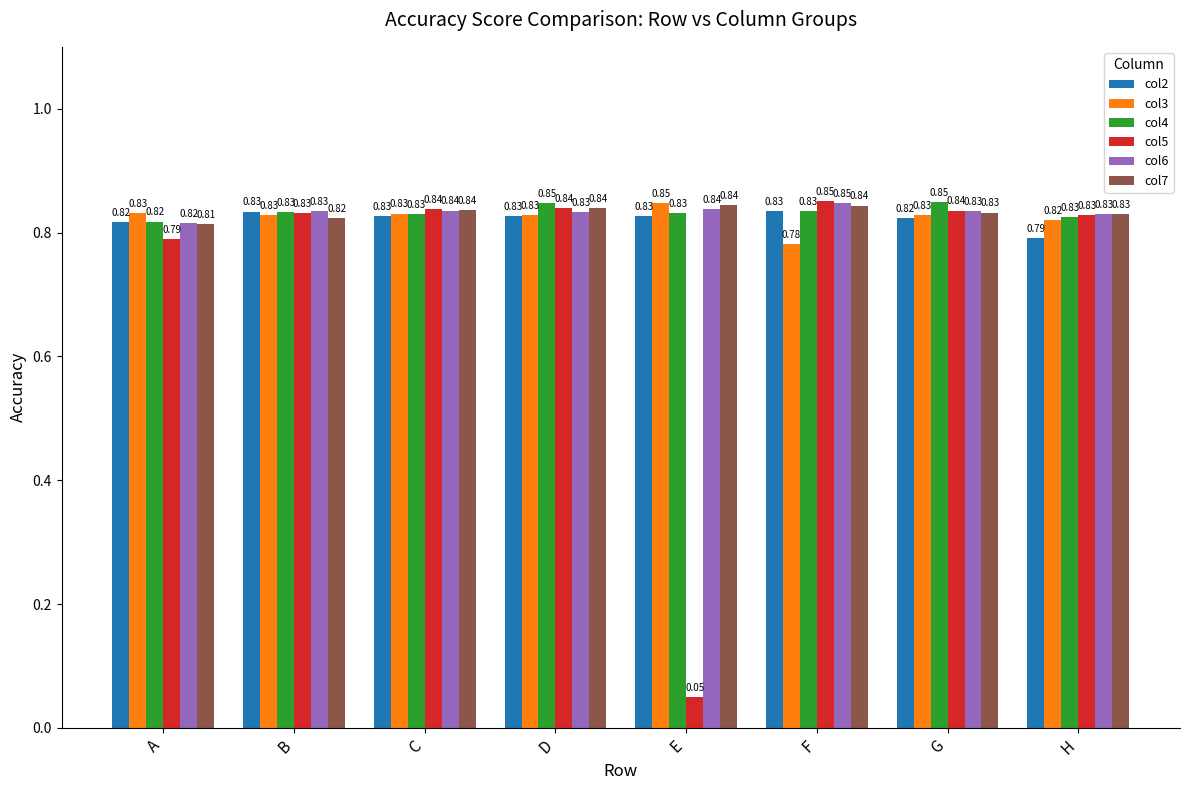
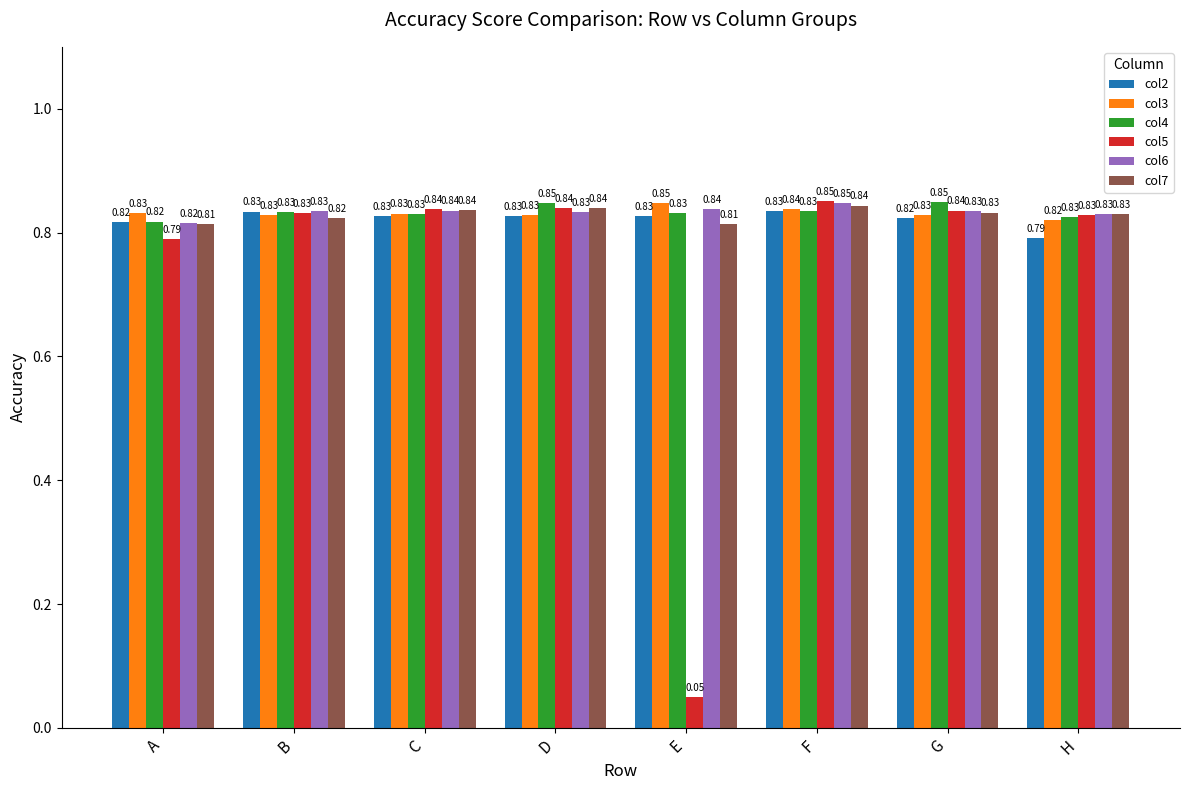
col7, E: 0.84 -> 0.81
col3, F: 0.78 -> 0.84
